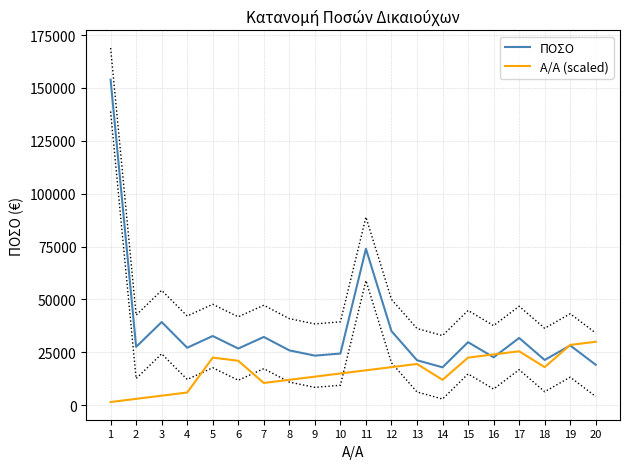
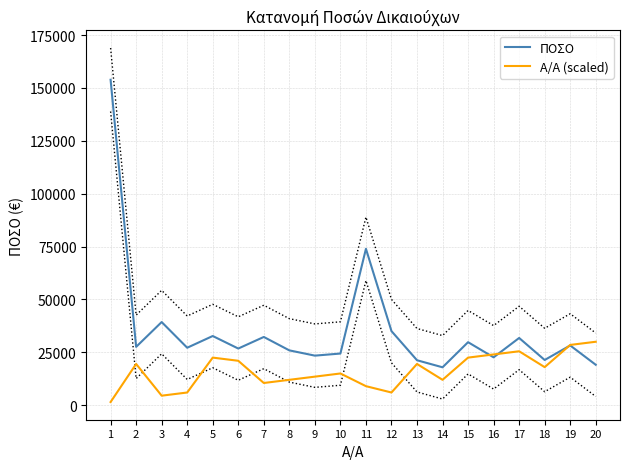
A/A (scaled), 2: 3000 -> 20000
A/A (scaled), 11: 17000 -> 9000
A/A (scaled), 12: 18000 -> 6000
